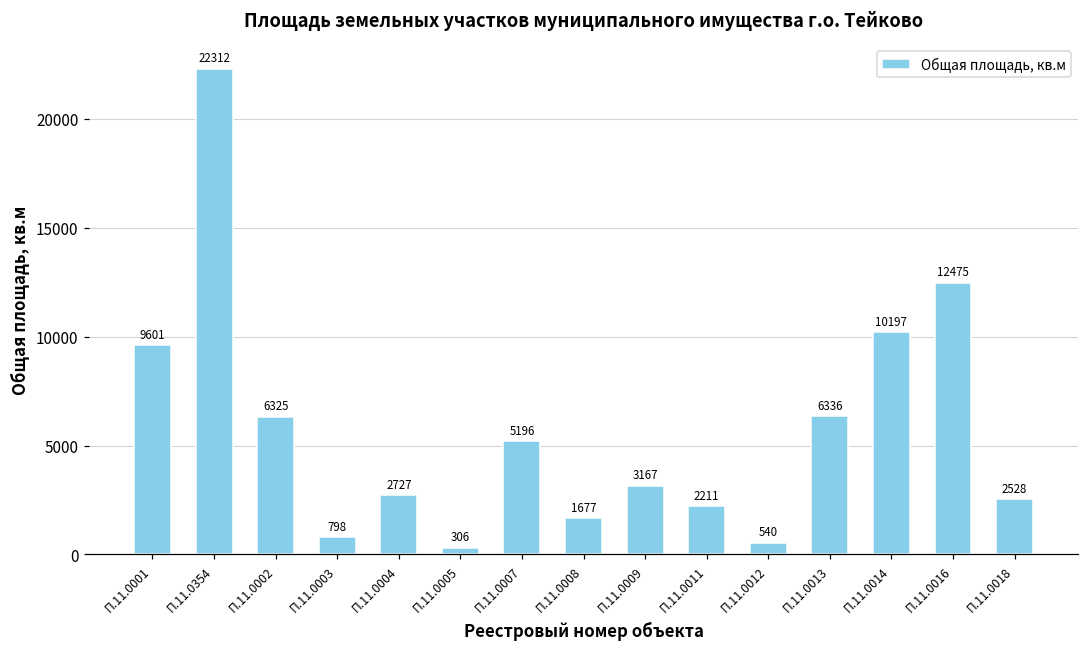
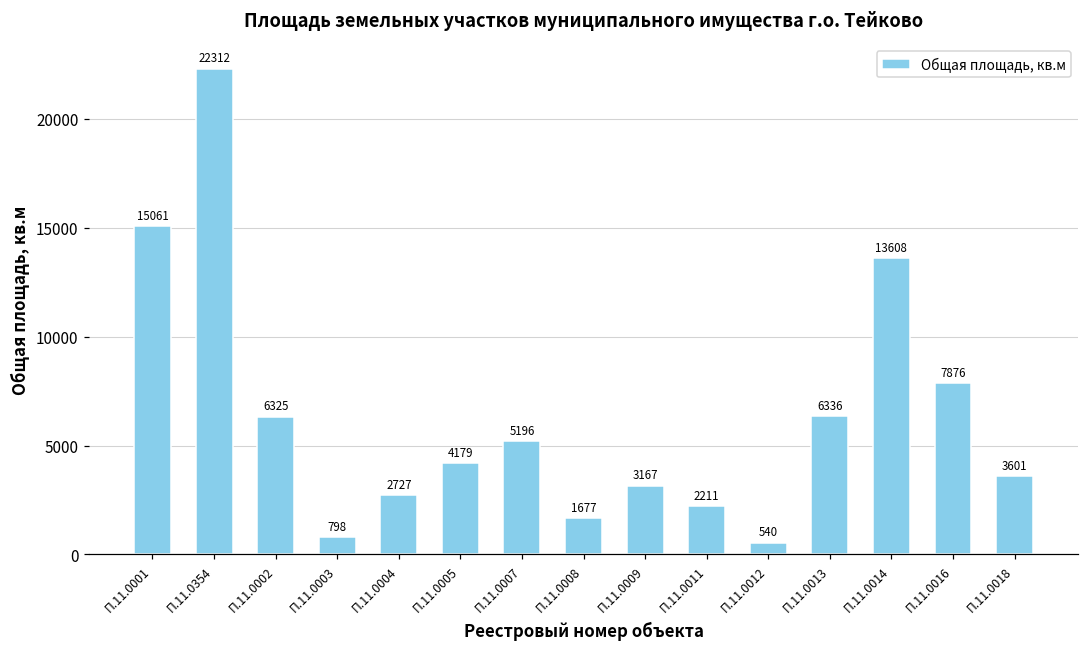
П.11.0001: 9601 -> 15061
П.11.0005: 306 -> 4179
П.11.0014: 10197 -> 13608
П.11.0016: 12475 -> 7876
П.11.0018: 2528 -> 3601
